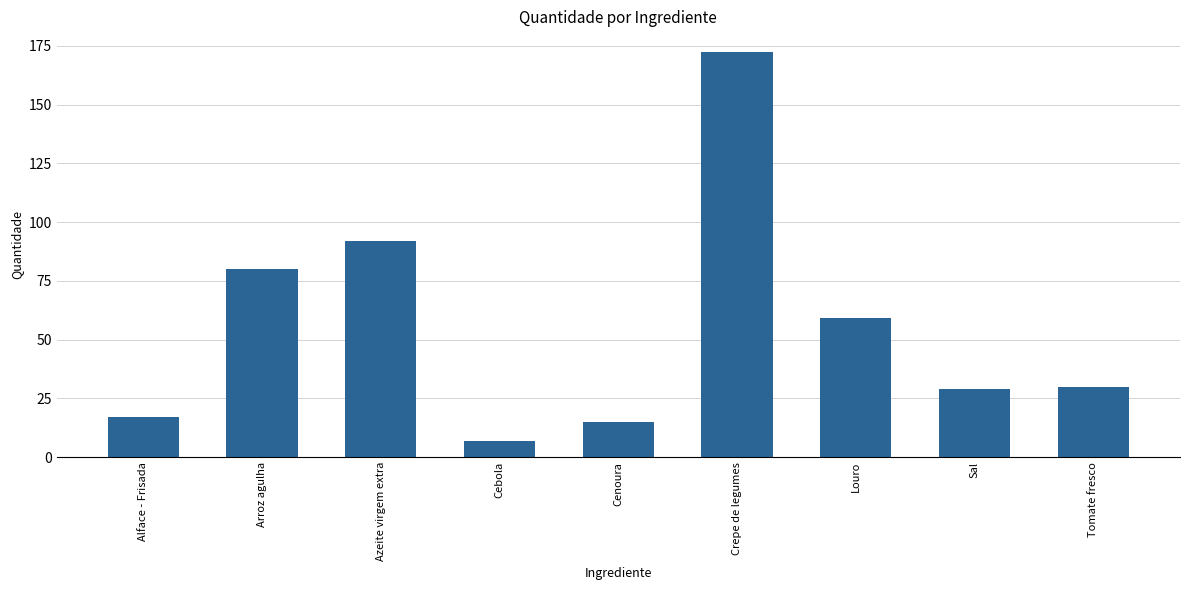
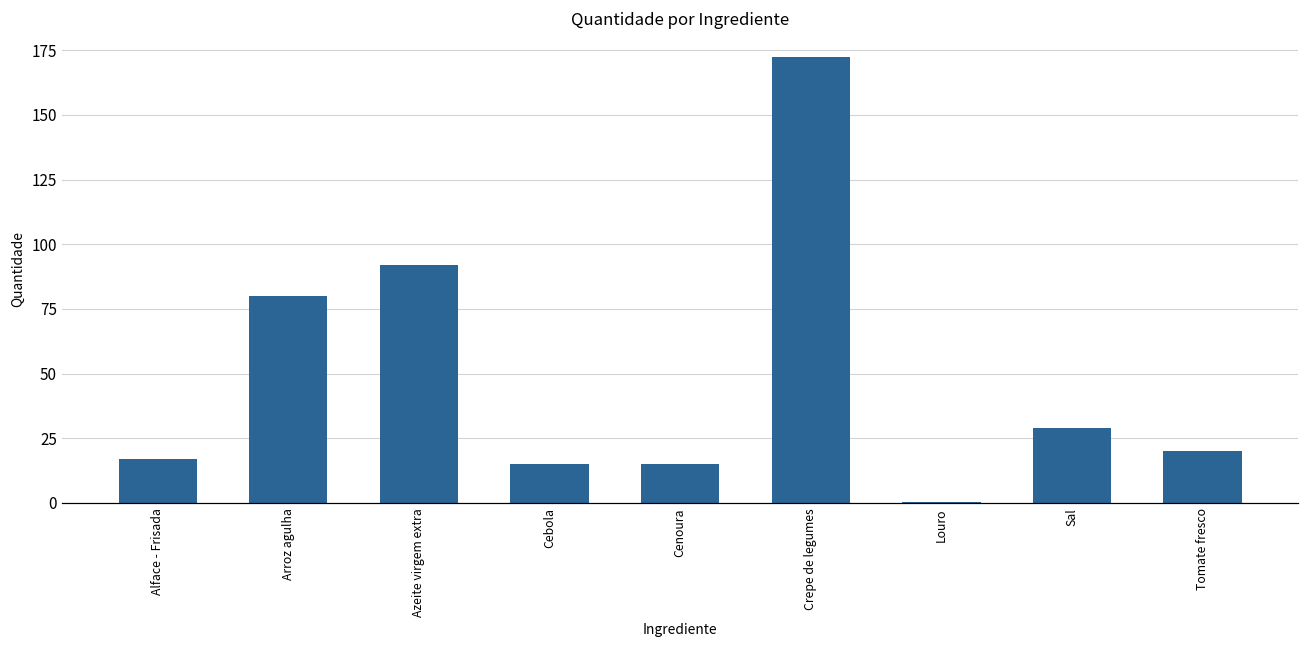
Cebola: 7 -> 15
Louro: 59 -> 0
Tomate fresco: 30 -> 20
